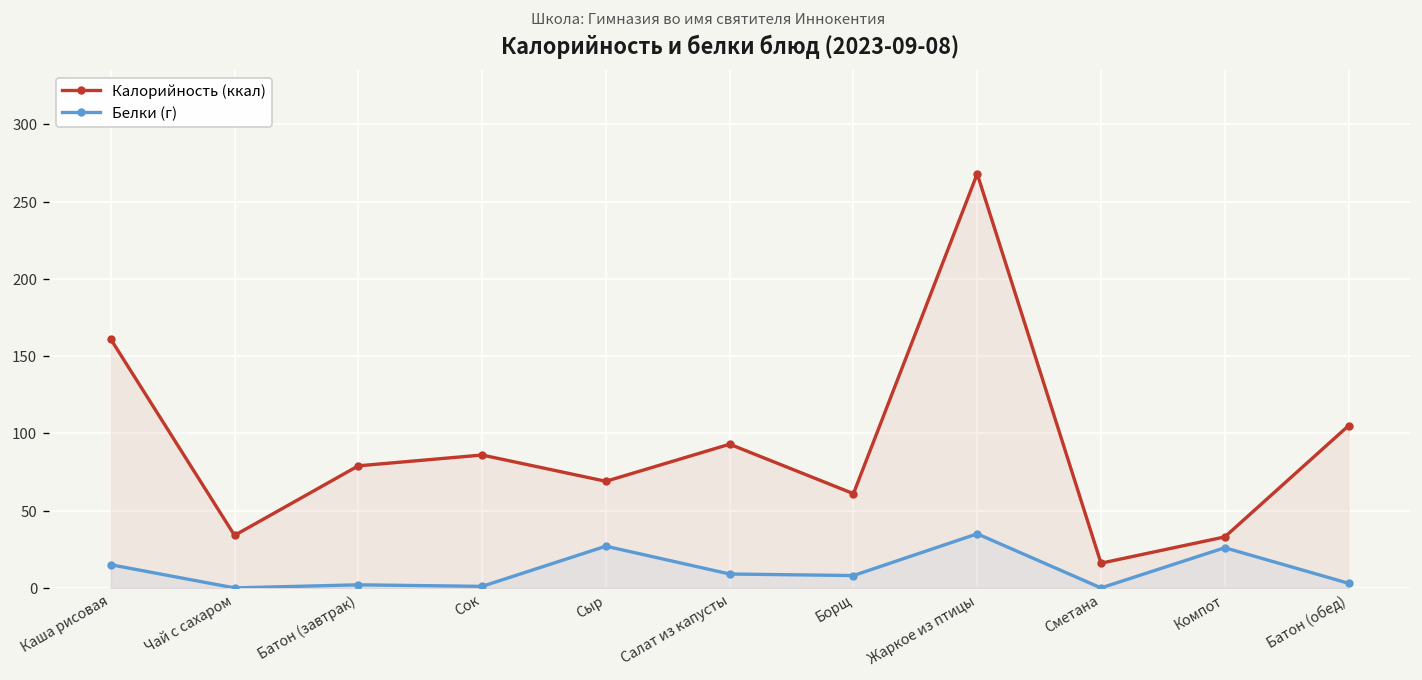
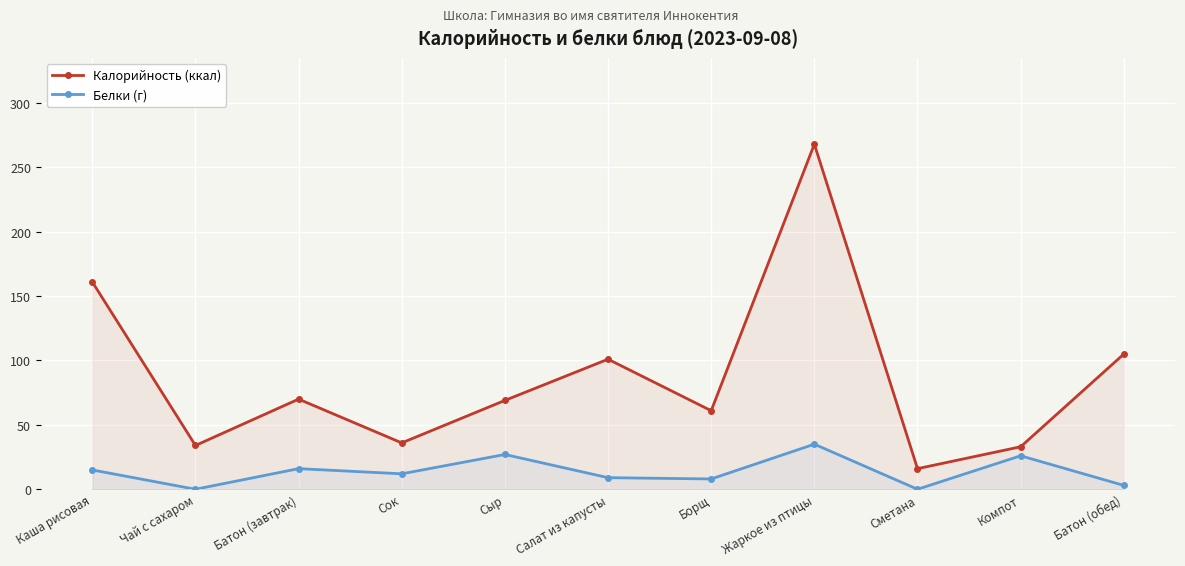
Калорийность (ккал), Батон (завтрак): 79 -> 70
Белки (г), Батон (завтрак): 2 -> 16
Калорийность (ккал), Сок: 86 -> 36
Белки (г), Сок: 1 -> 12
Калорийность (ккал), Салат из капусты: 93 -> 101
